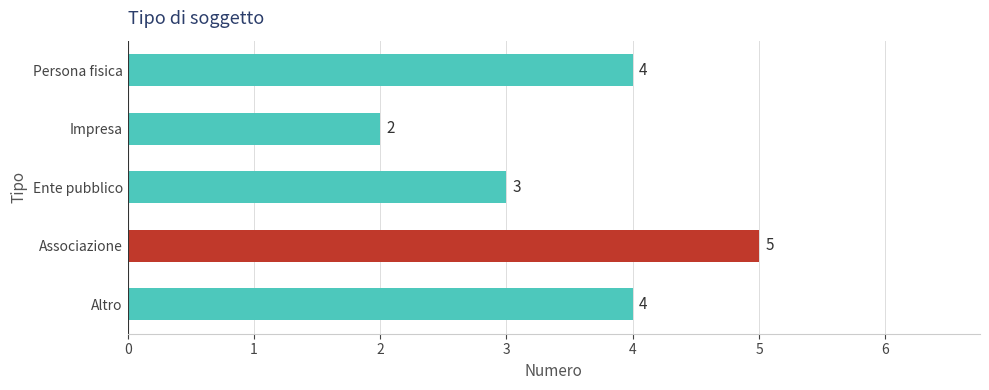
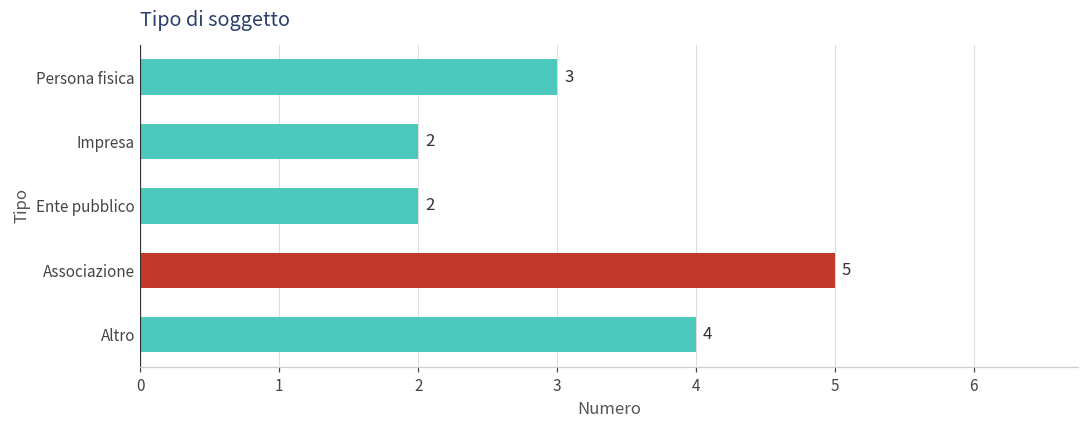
Persona fisica: 4 -> 3
Ente pubblico: 3 -> 2
